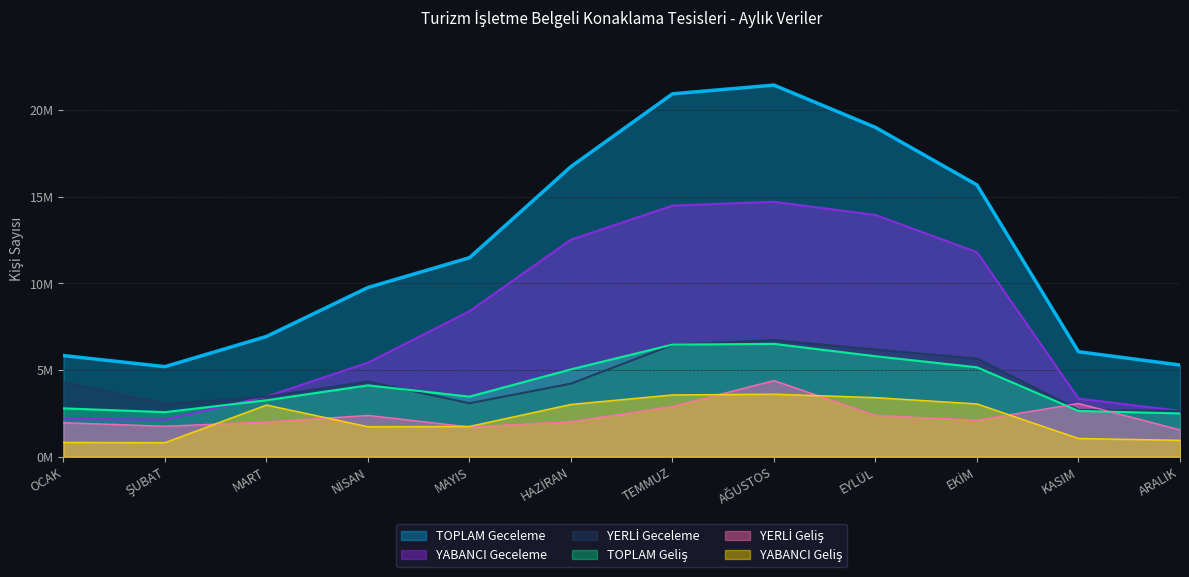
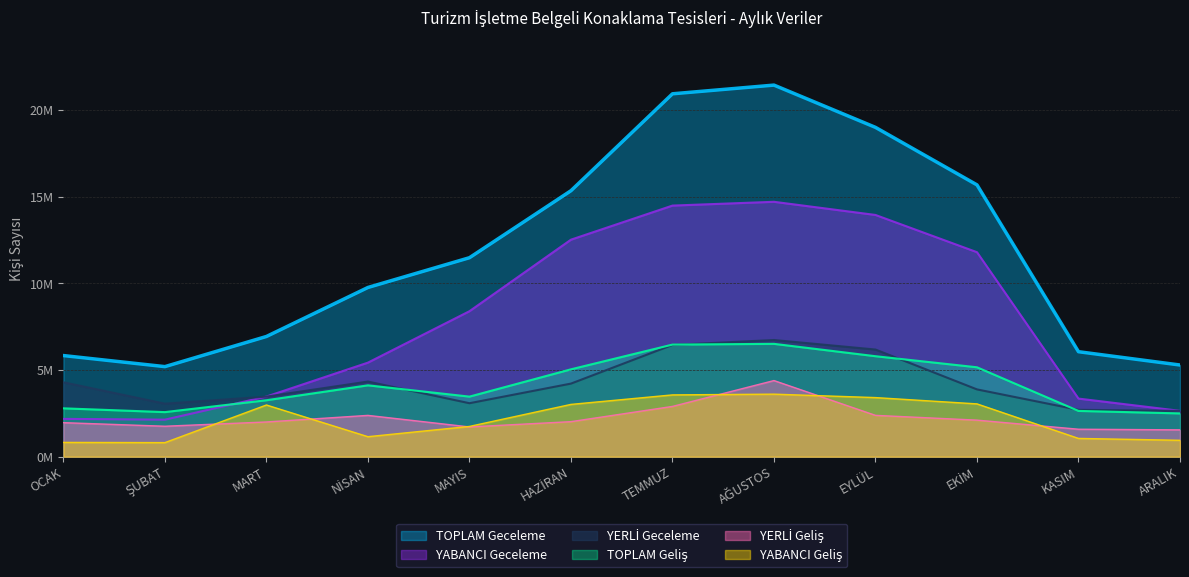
YABANCI Geliş, NİSAN: 1700000 -> 1200000
TOPLAM Geceleme, HAZİRAN: 16700000 -> 15400000
YERLİ Geceleme, EKİM: 5700000 -> 3900000
YERLİ Geliş, KASIM: 3100000 -> 1600000
